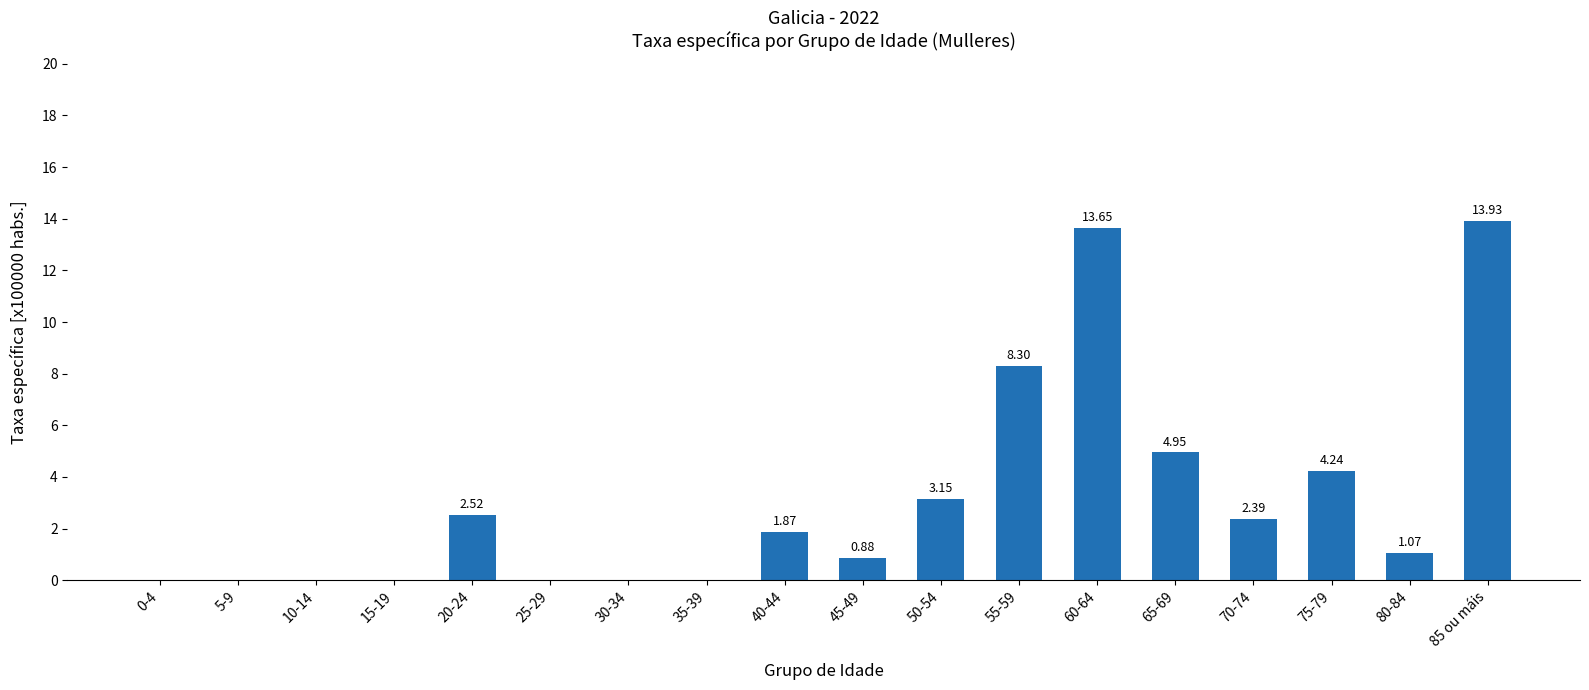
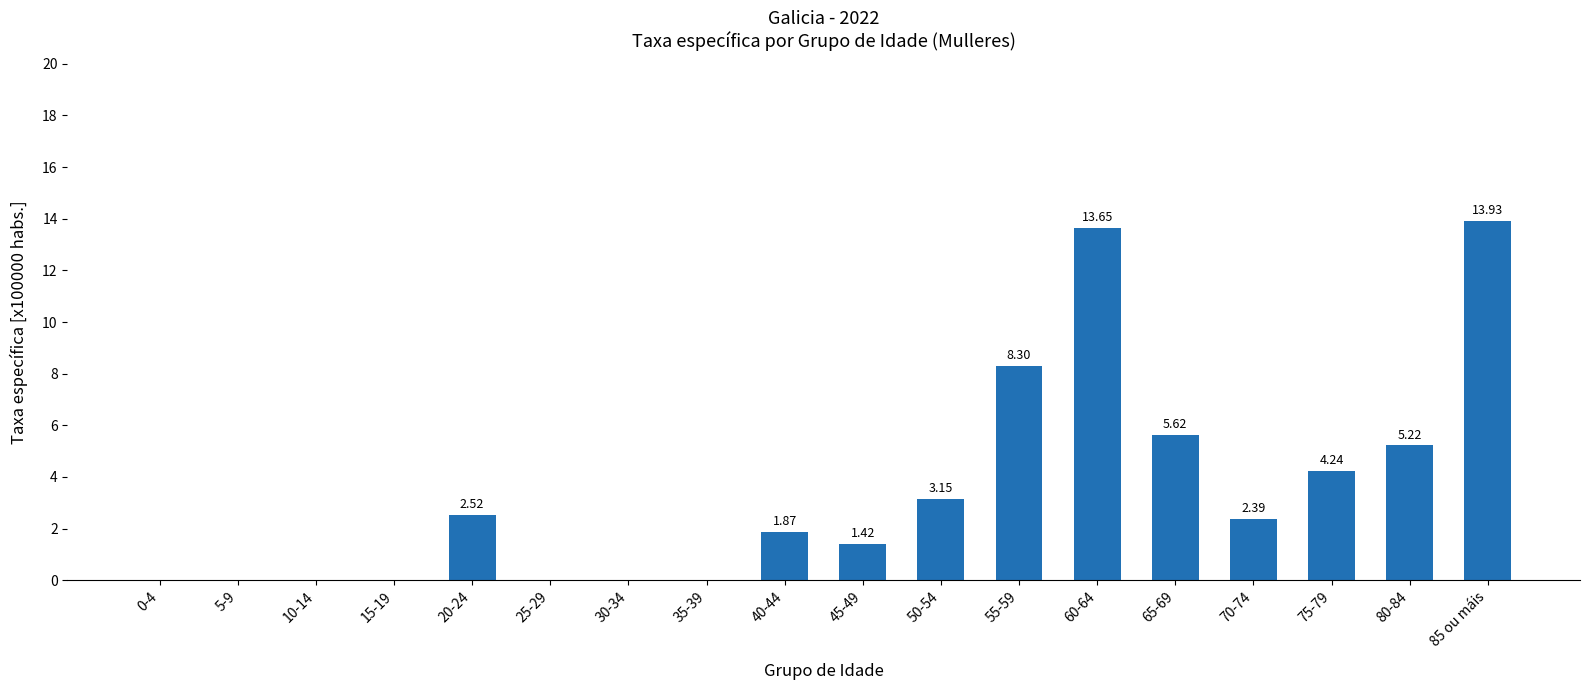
45-49: 0.88 -> 1.42
65-69: 4.95 -> 5.62
80-84: 1.07 -> 5.22
